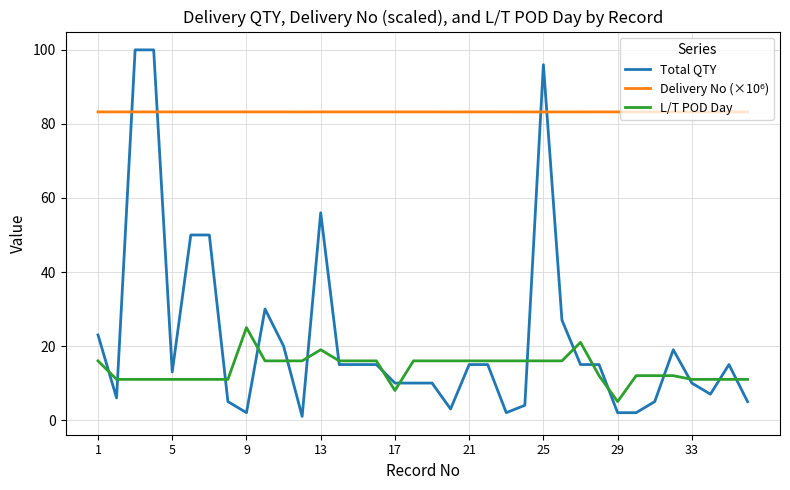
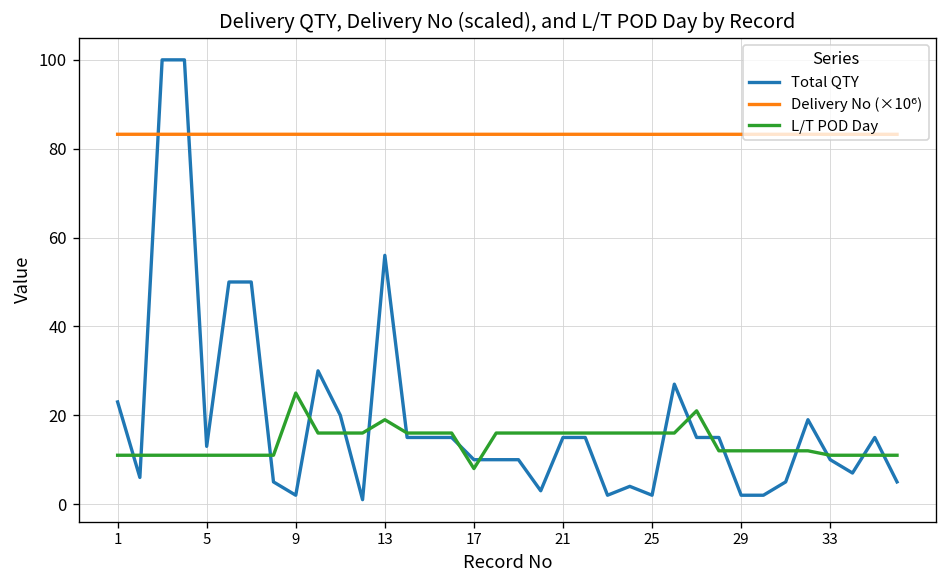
L/T POD Day, 1: 16 -> 11
Total QTY, 25: 96 -> 2
L/T POD Day, 29: 5 -> 12
